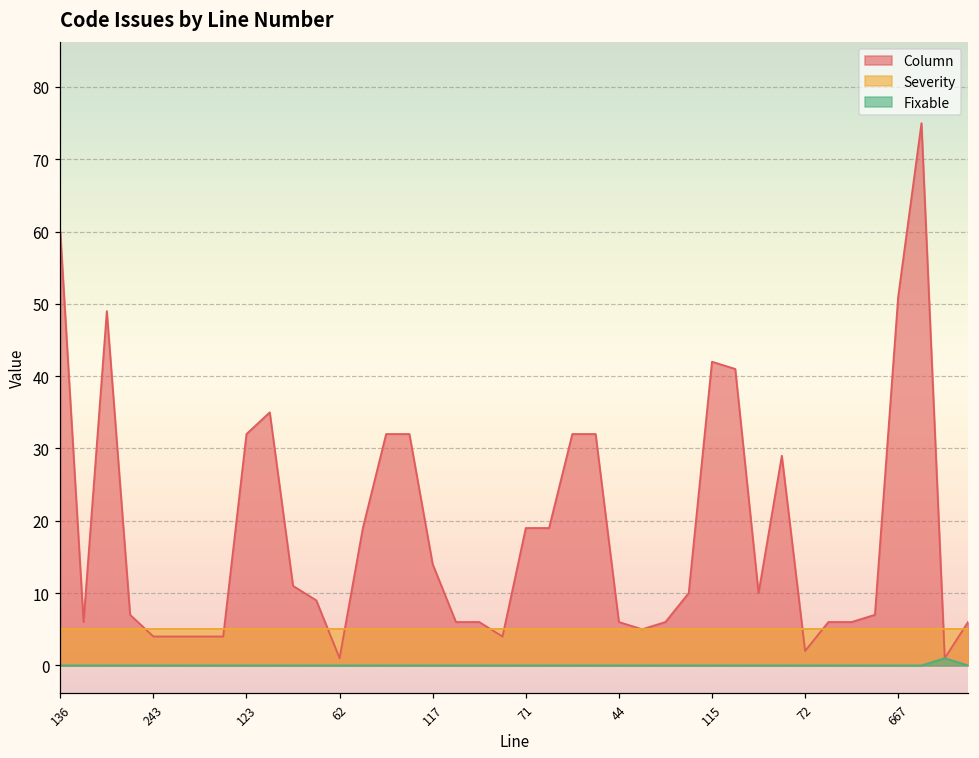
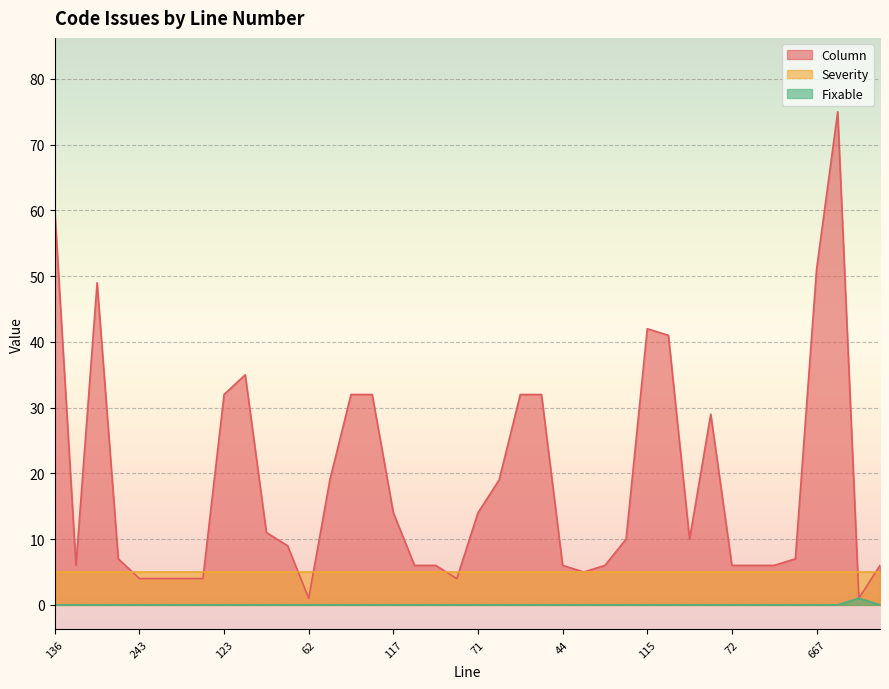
Column, 71: 19 -> 14
Column, 72: 2 -> 6
